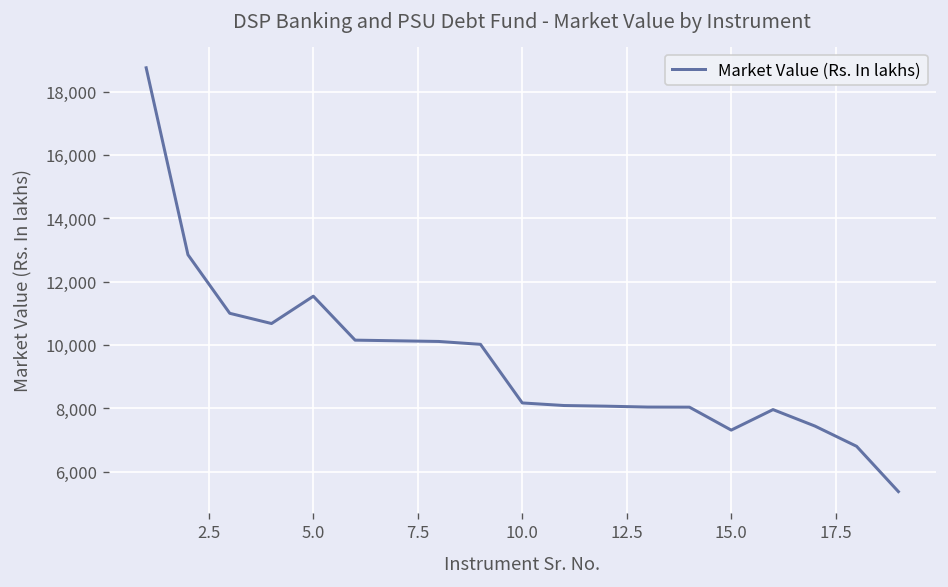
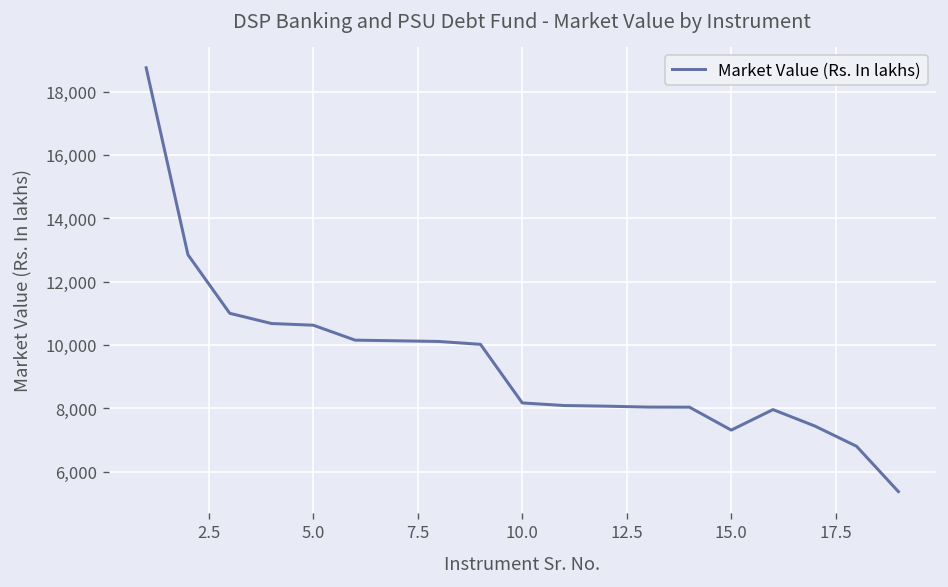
5.0: 11,500 -> 10,600
